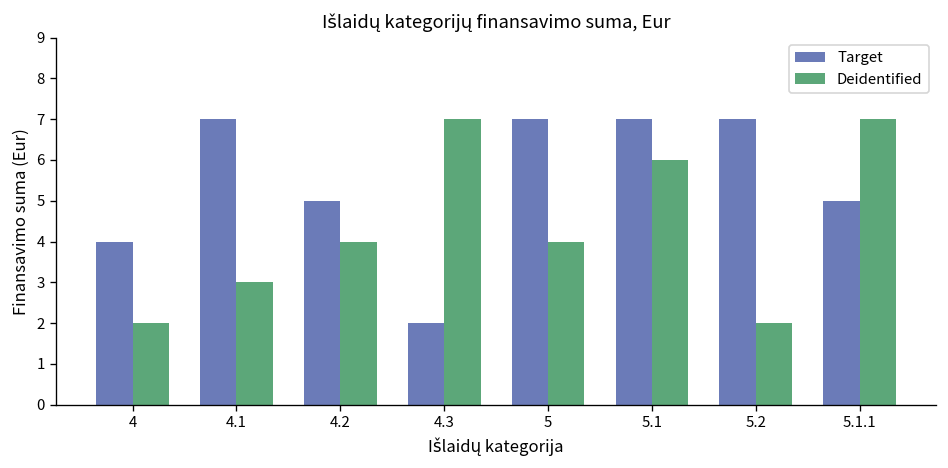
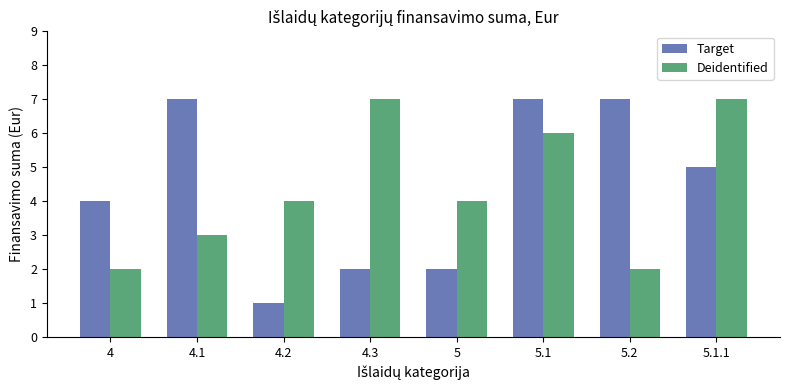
Target, 4.2: 5 -> 1
Target, 5: 7 -> 2
